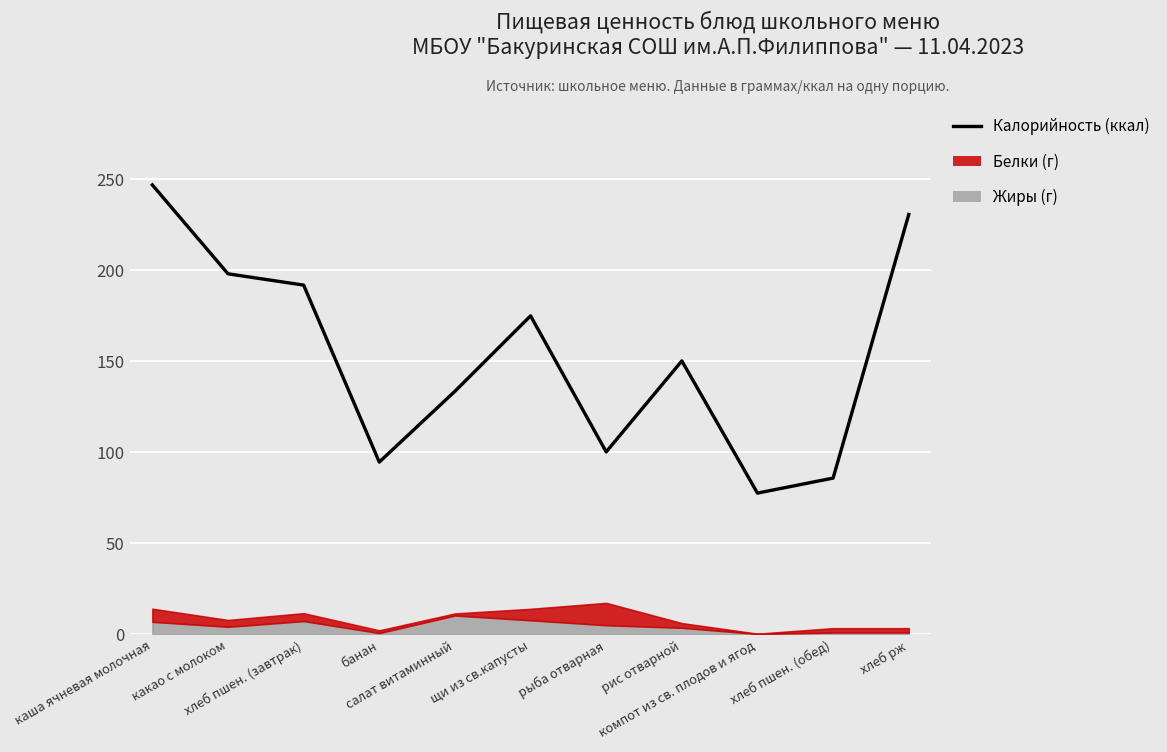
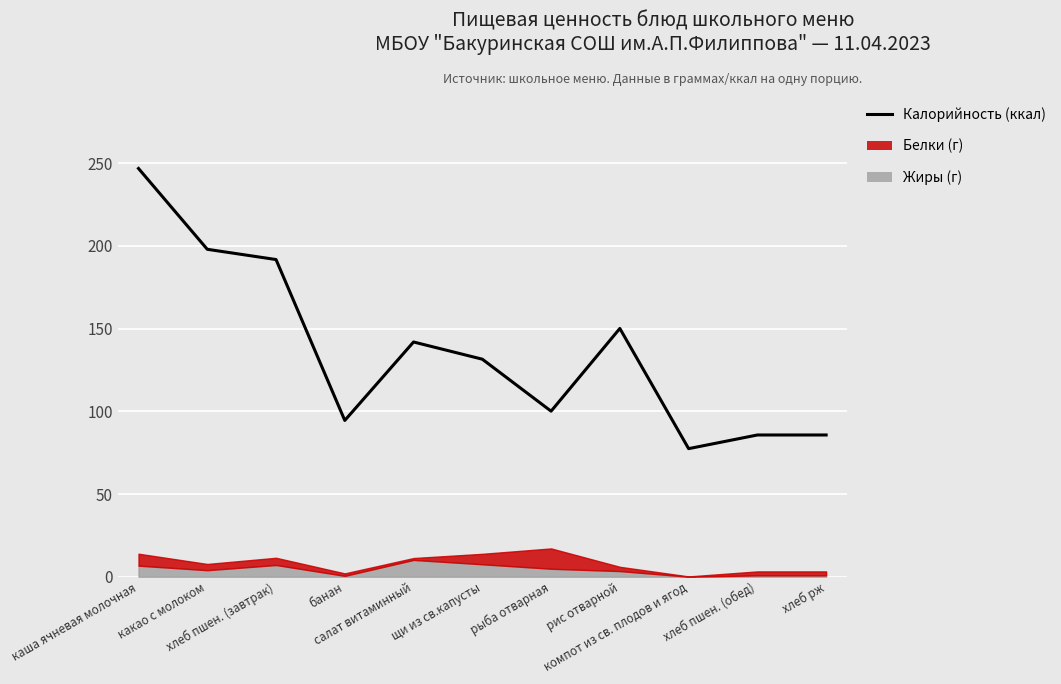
Калорийность (ккал), салат витаминный: 133 -> 142
Калорийность (ккал), щи из св.капусты: 175 -> 132
Калорийность (ккал), хлеб рж: 231 -> 86
